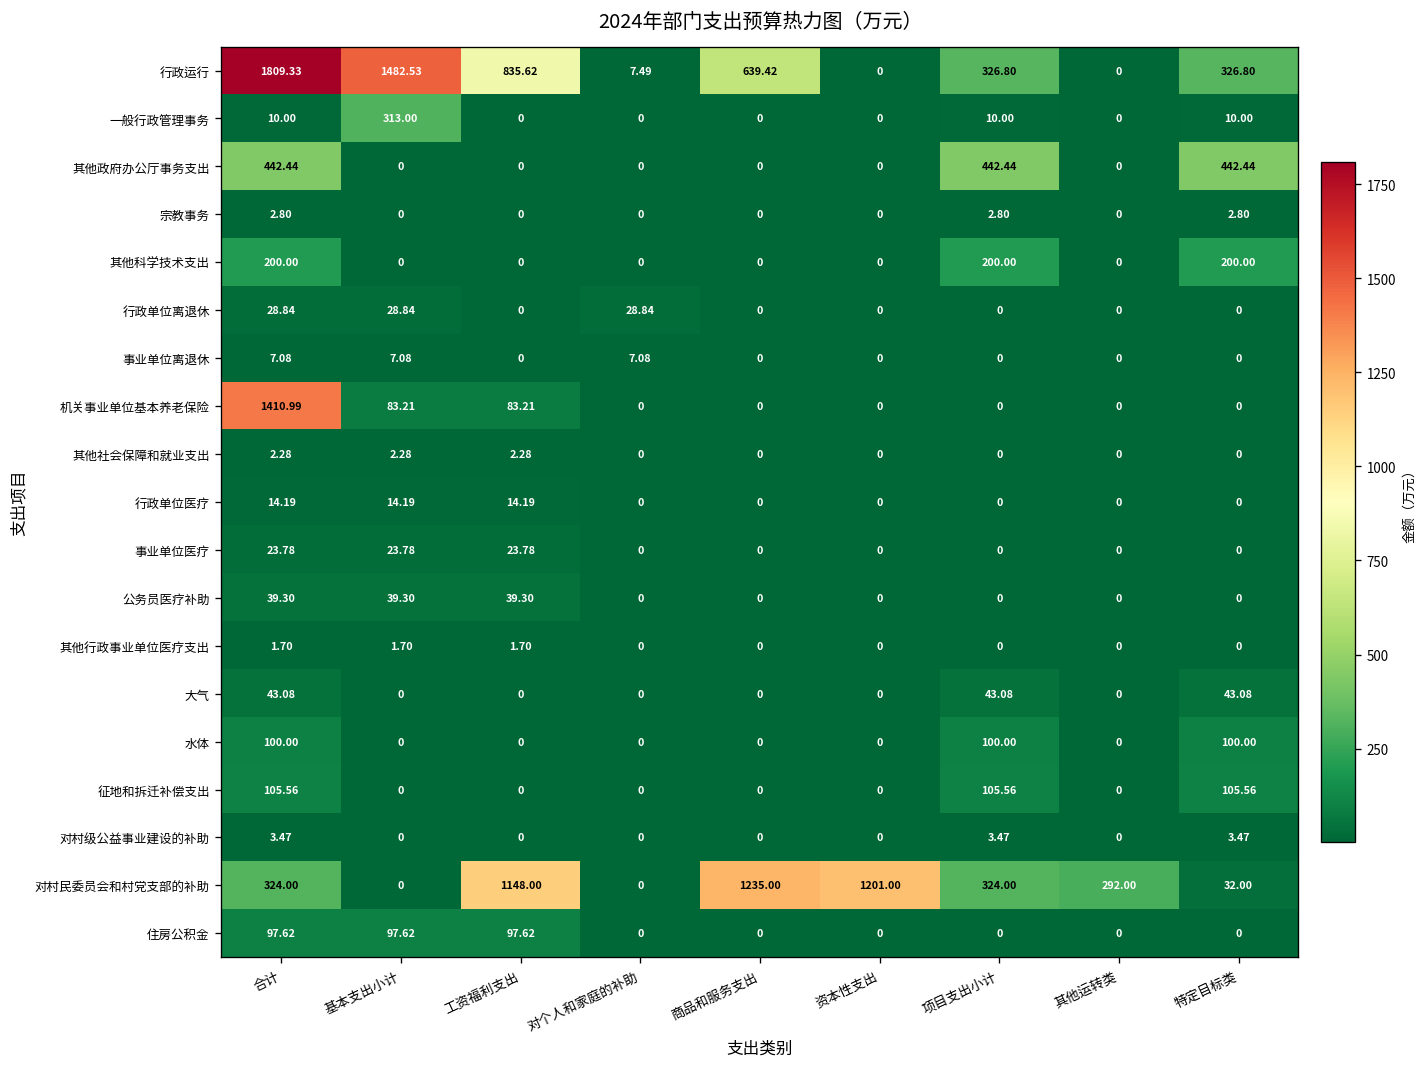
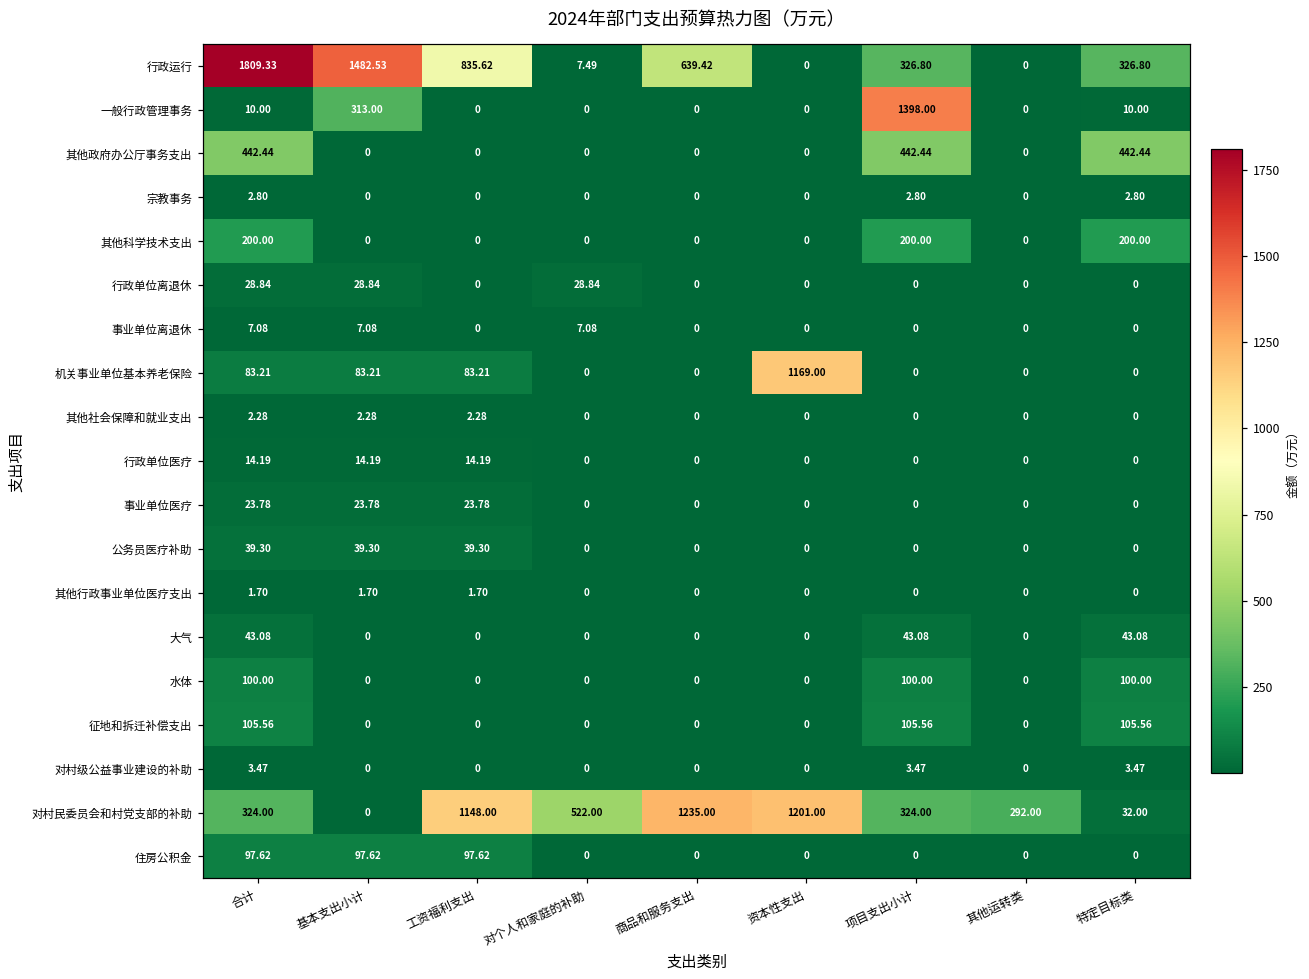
一般行政管理事务, 项目支出小计: 10.00 -> 1398.00
机关事业单位基本养老保险, 合计: 1410.99 -> 83.21
机关事业单位基本养老保险, 资本性支出: 0 -> 1169.00
对村民委员会和村党支部的补助, 对个人和家庭的补助: 0 -> 522.00
